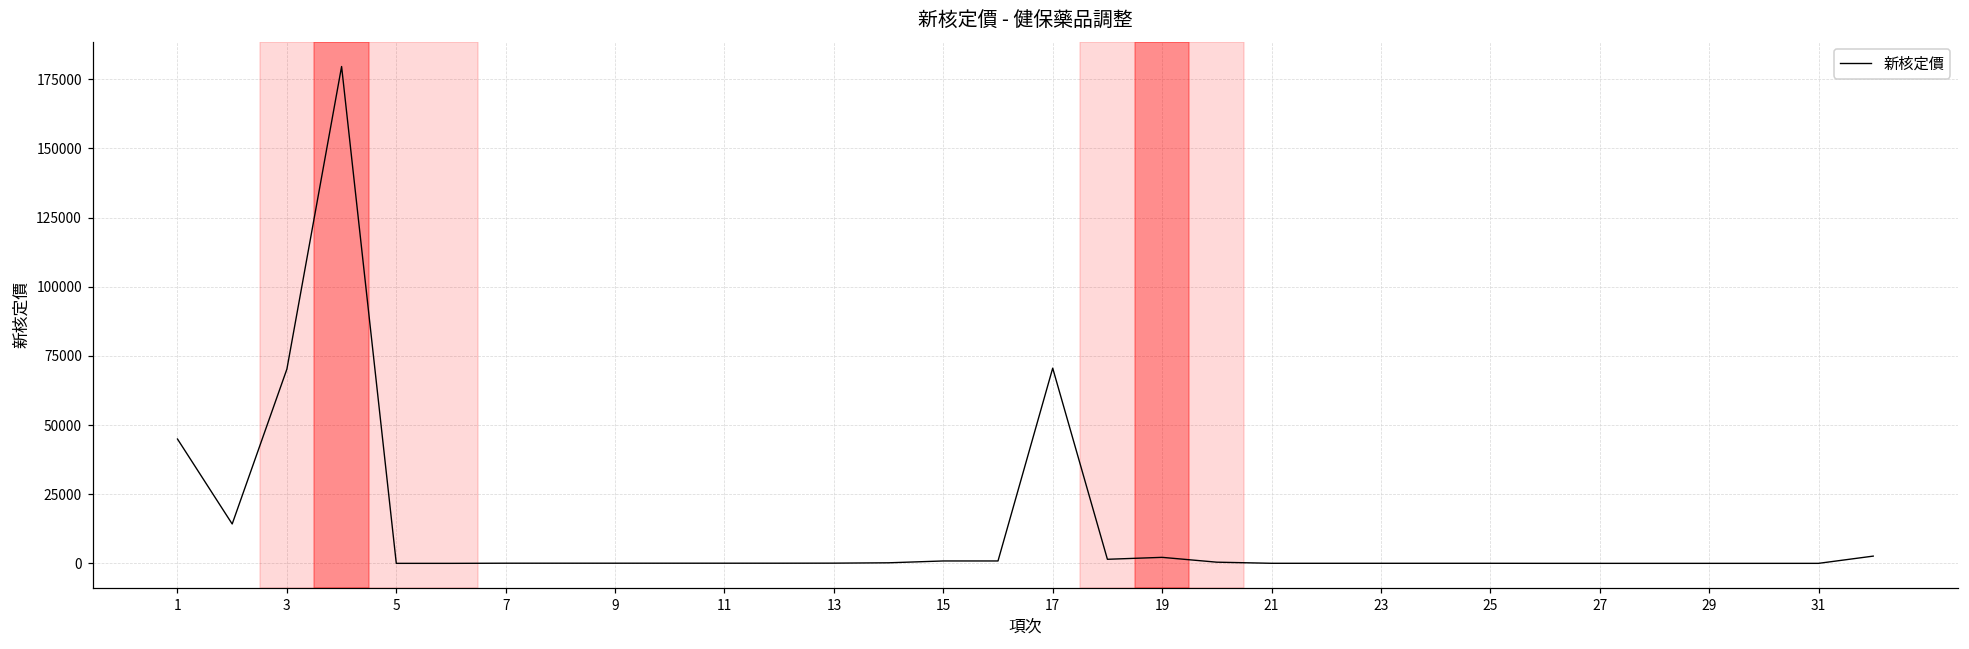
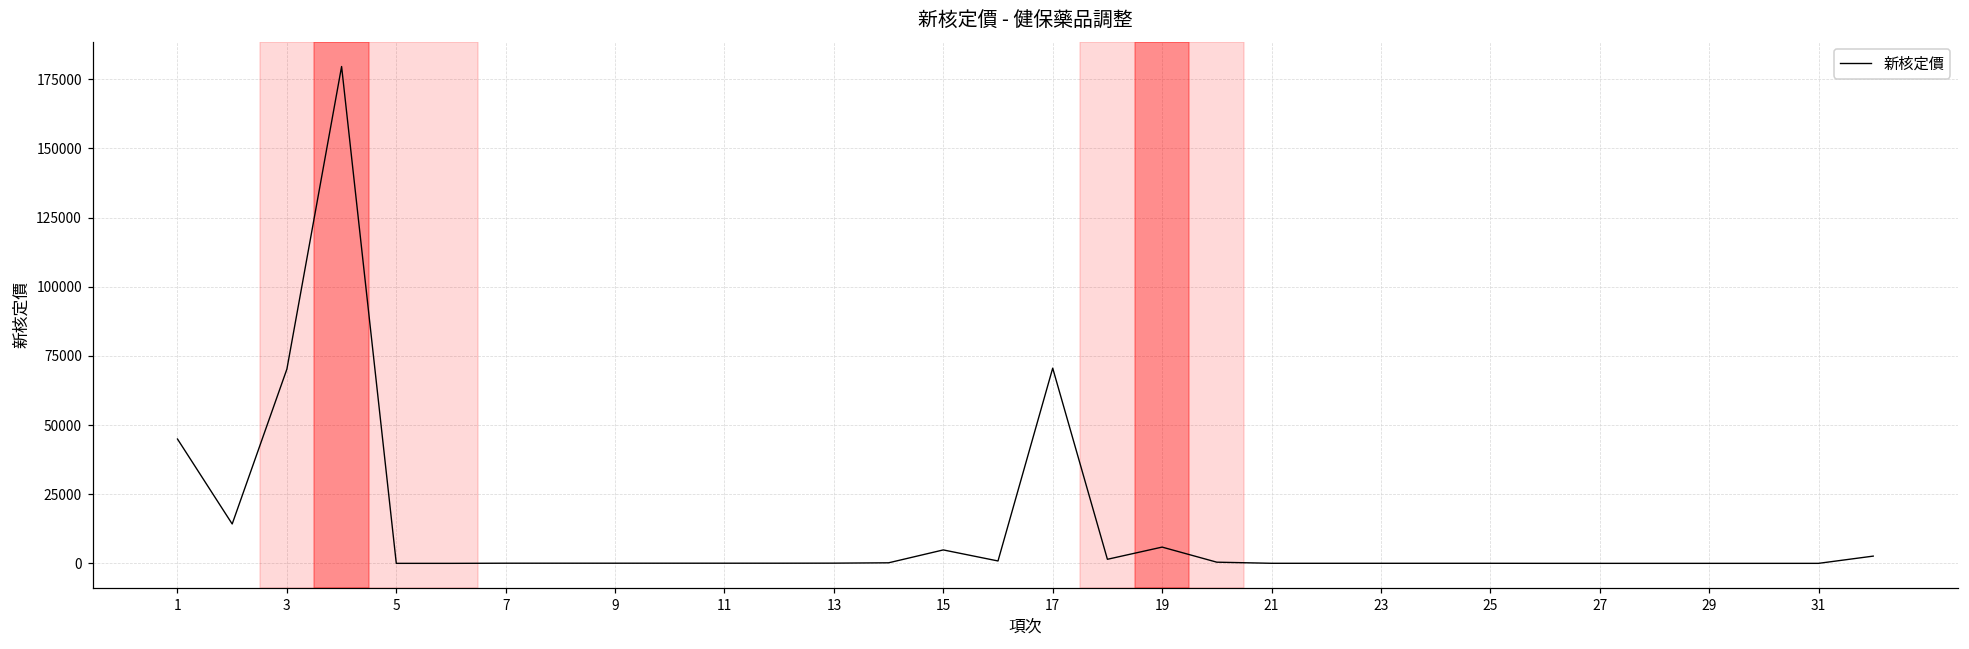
15: 1000 -> 5000
19: 2000 -> 6000
